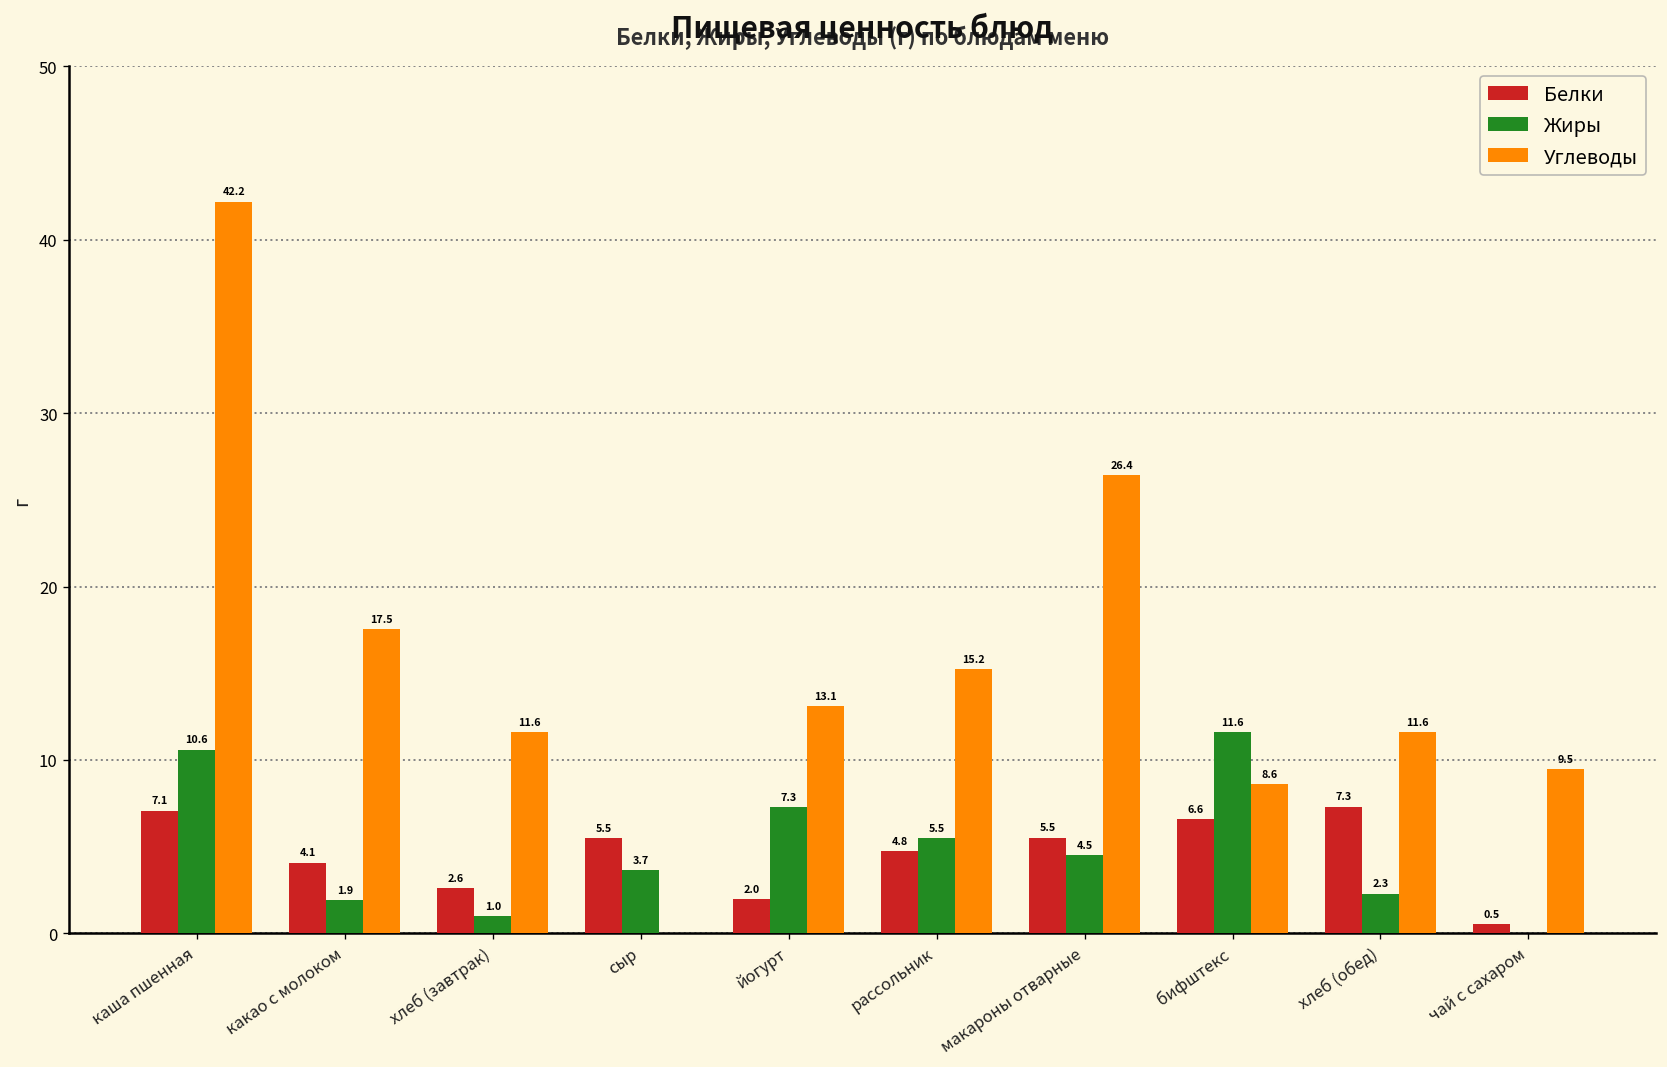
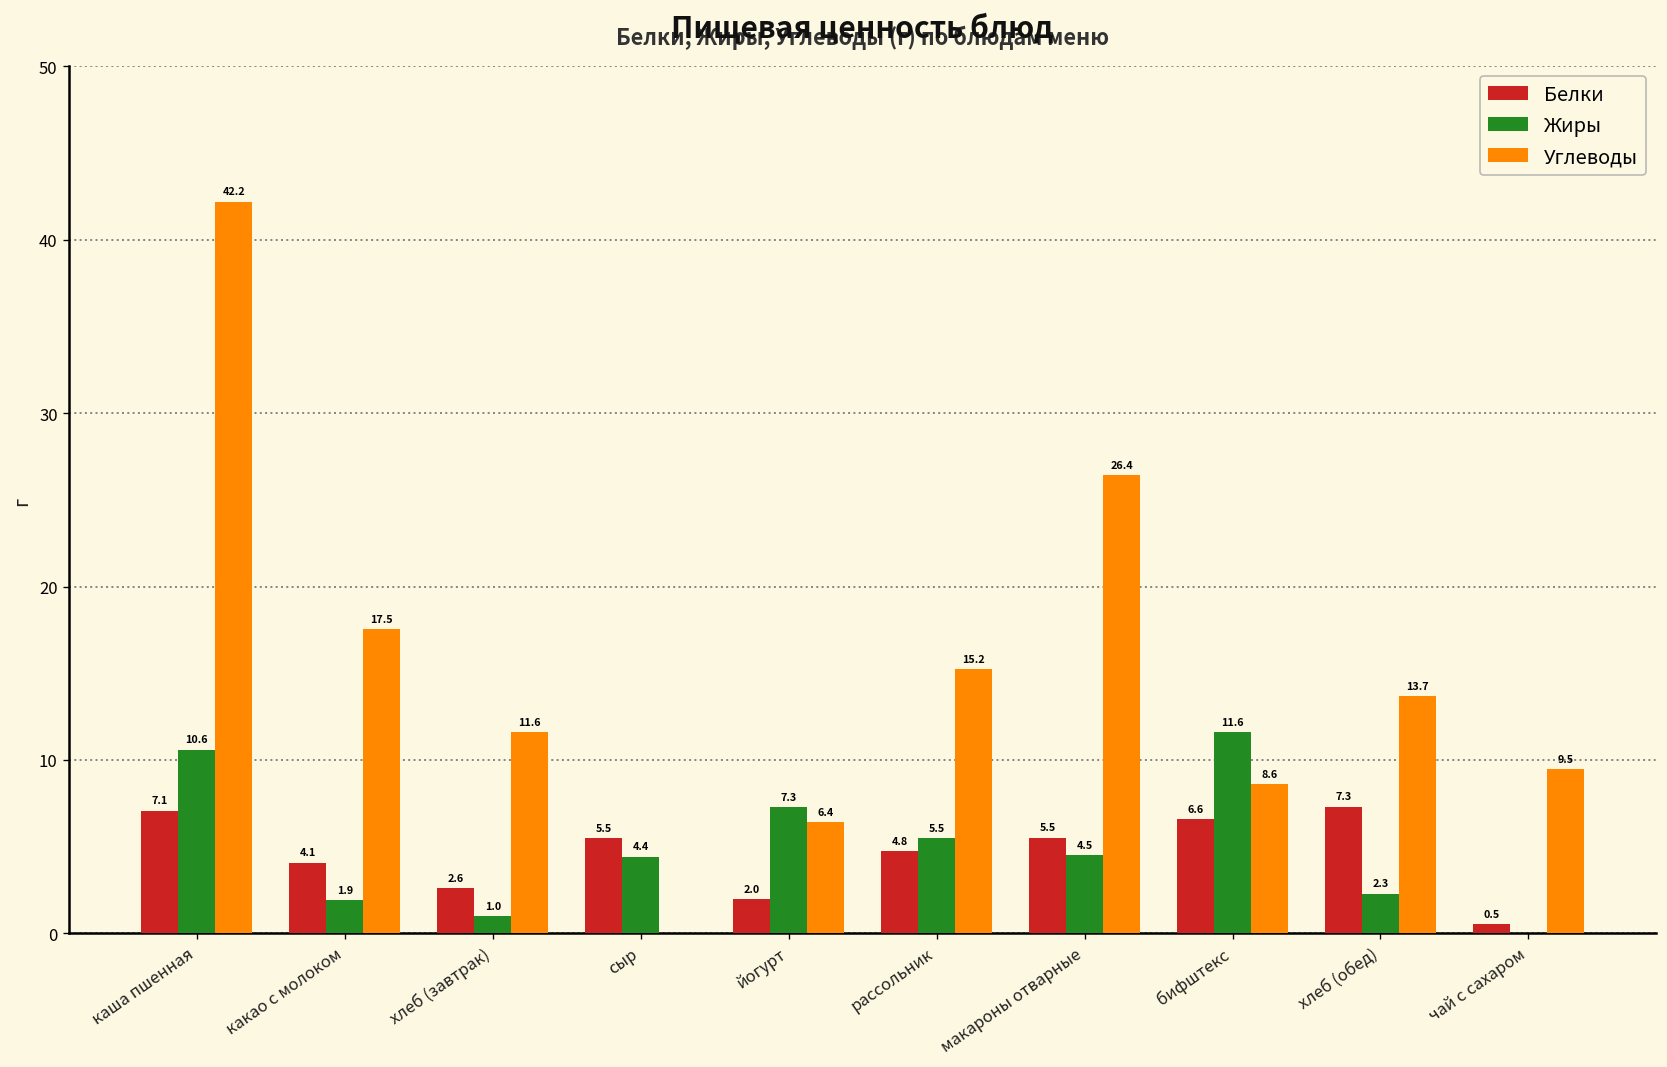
Жиры, сыр: 3.7 -> 4.4
Углеводы, йогурт: 13.1 -> 6.4
Углеводы, хлеб (обед): 11.6 -> 13.7
